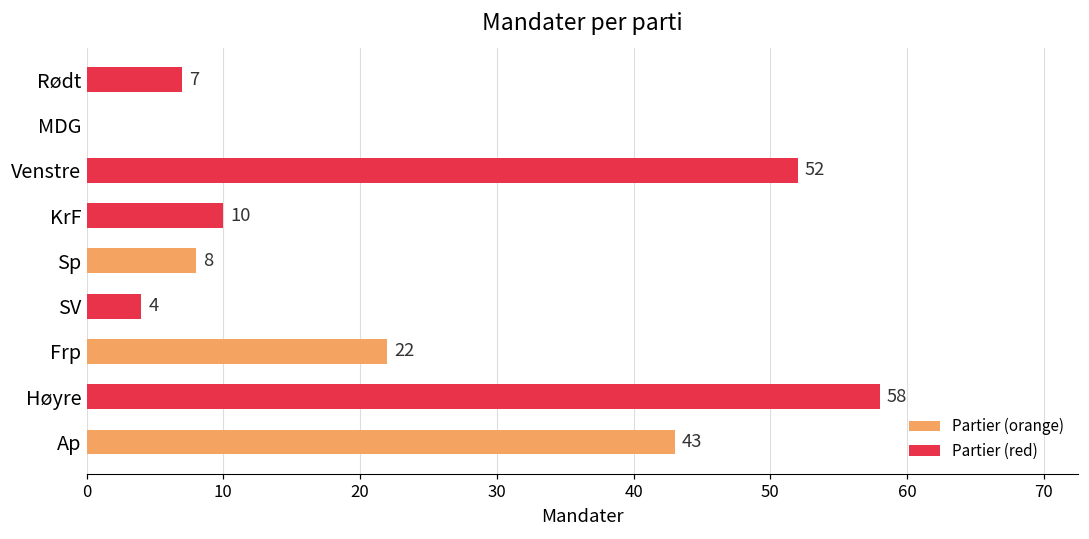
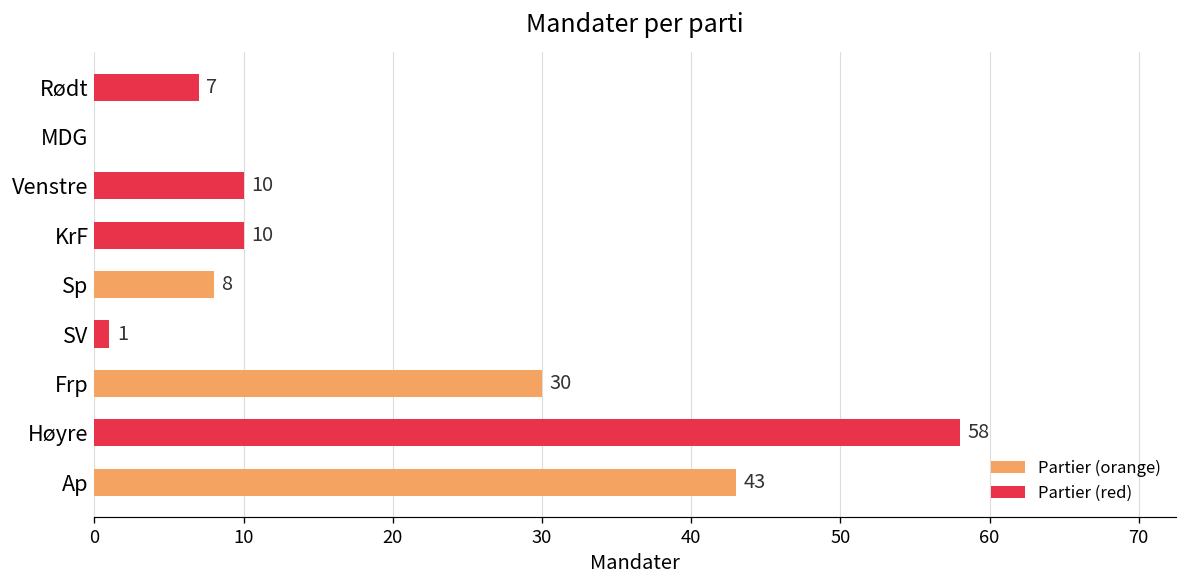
Venstre: 52 -> 10
SV: 4 -> 1
Frp: 22 -> 30
